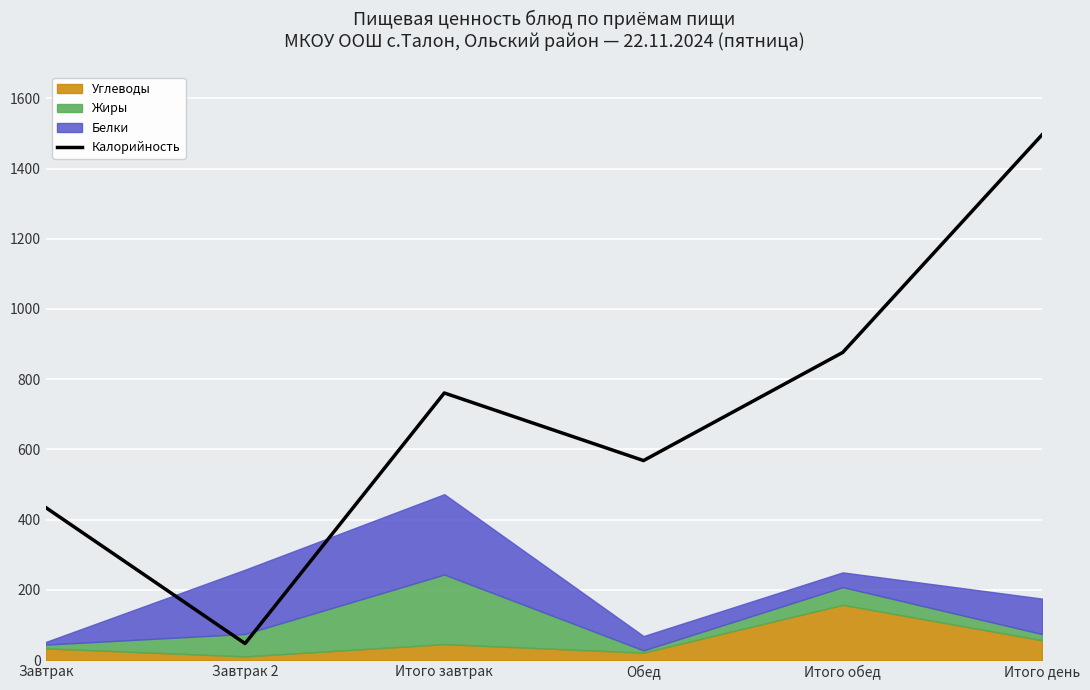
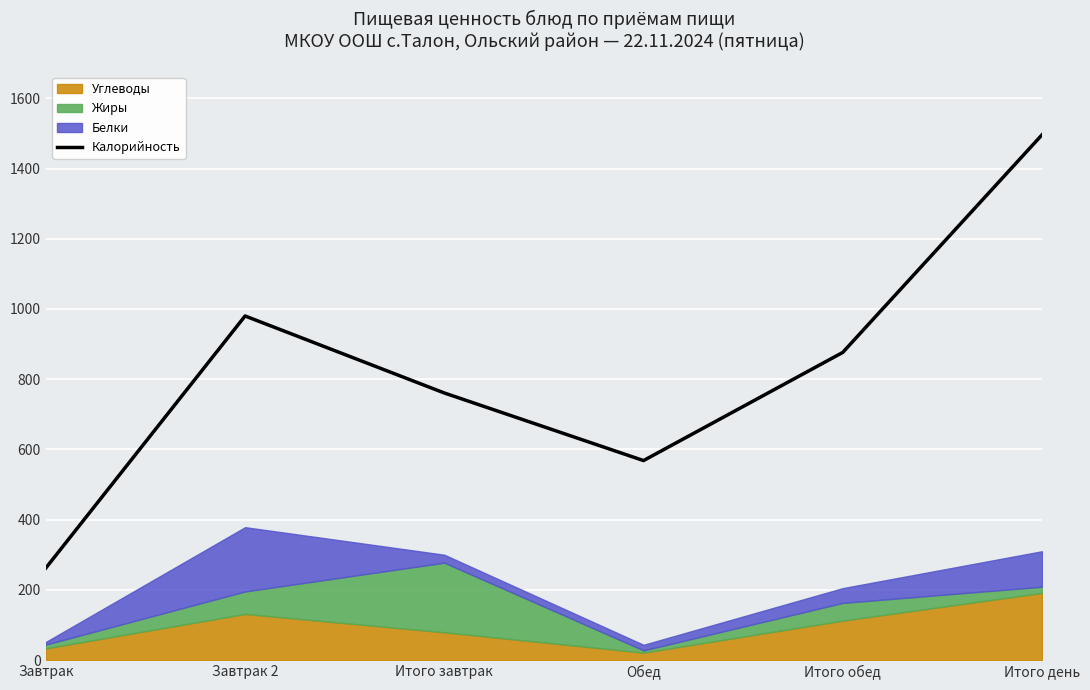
Калорийность, Завтрак: 430 -> 260
Калорийность, Завтрак 2: 50 -> 980
Углеводы, Завтрак 2: 10 -> 130
Углеводы, Итого завтрак: 50 -> 80
Белки, Итого завтрак: 230 -> 20
Белки, Обед: 40 -> 20
Углеводы, Итого обед: 160 -> 110
Углеводы, Итого день: 60 -> 190
